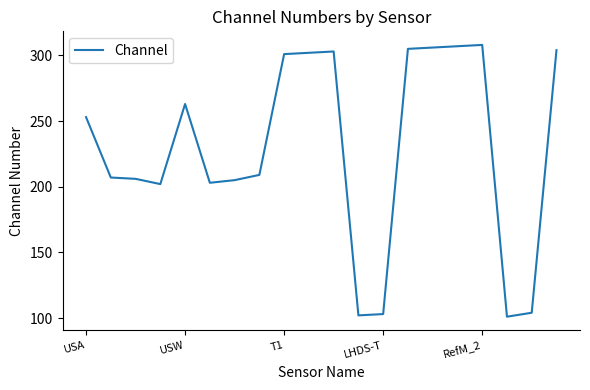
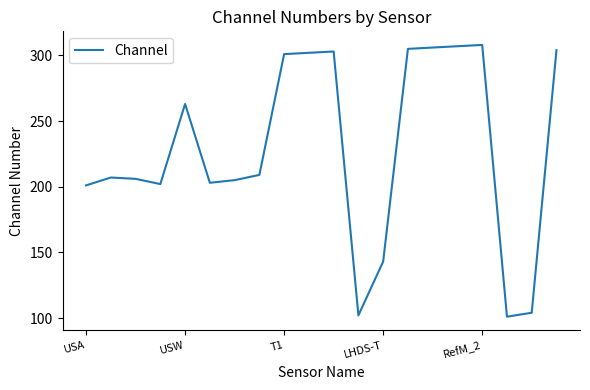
USA: 253 -> 201
LHDS-T: 103 -> 143
